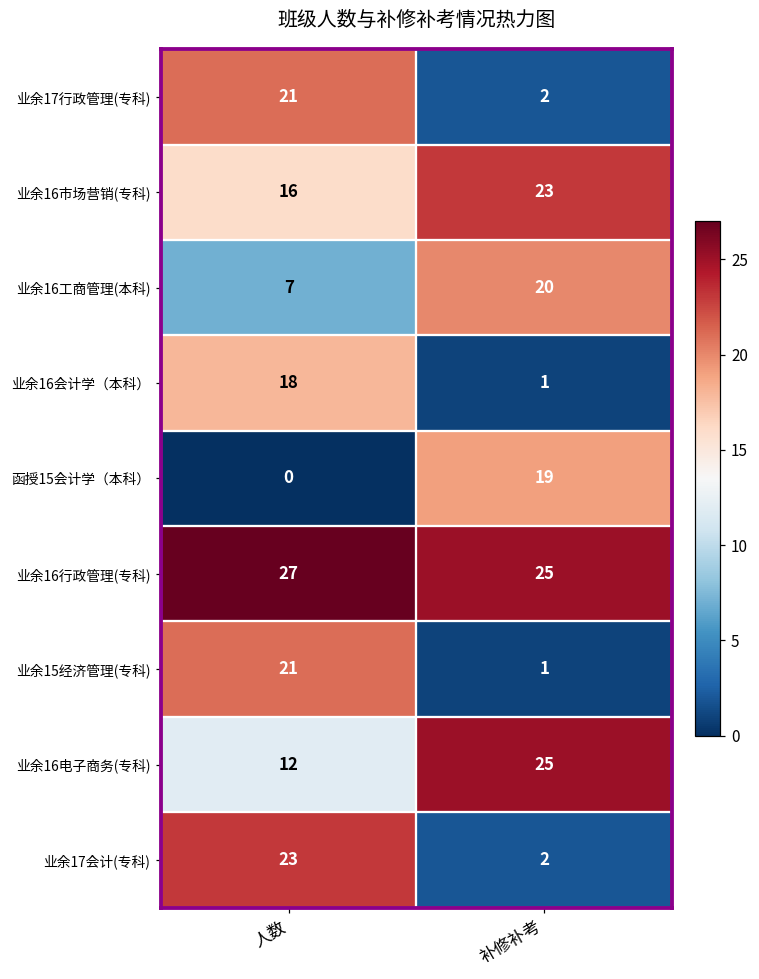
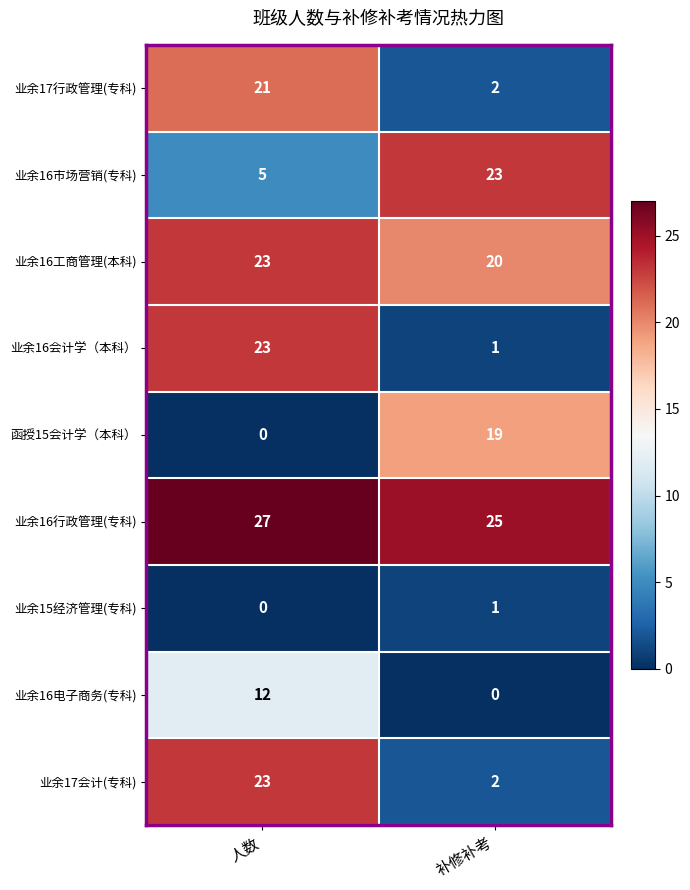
业余16市场营销(专科), 人数: 16 -> 5
业余16工商管理(本科), 人数: 7 -> 23
业余16会计学（本科）, 人数: 18 -> 23
业余15经济管理(专科), 人数: 21 -> 0
业余16电子商务(专科), 补修补考: 25 -> 0
